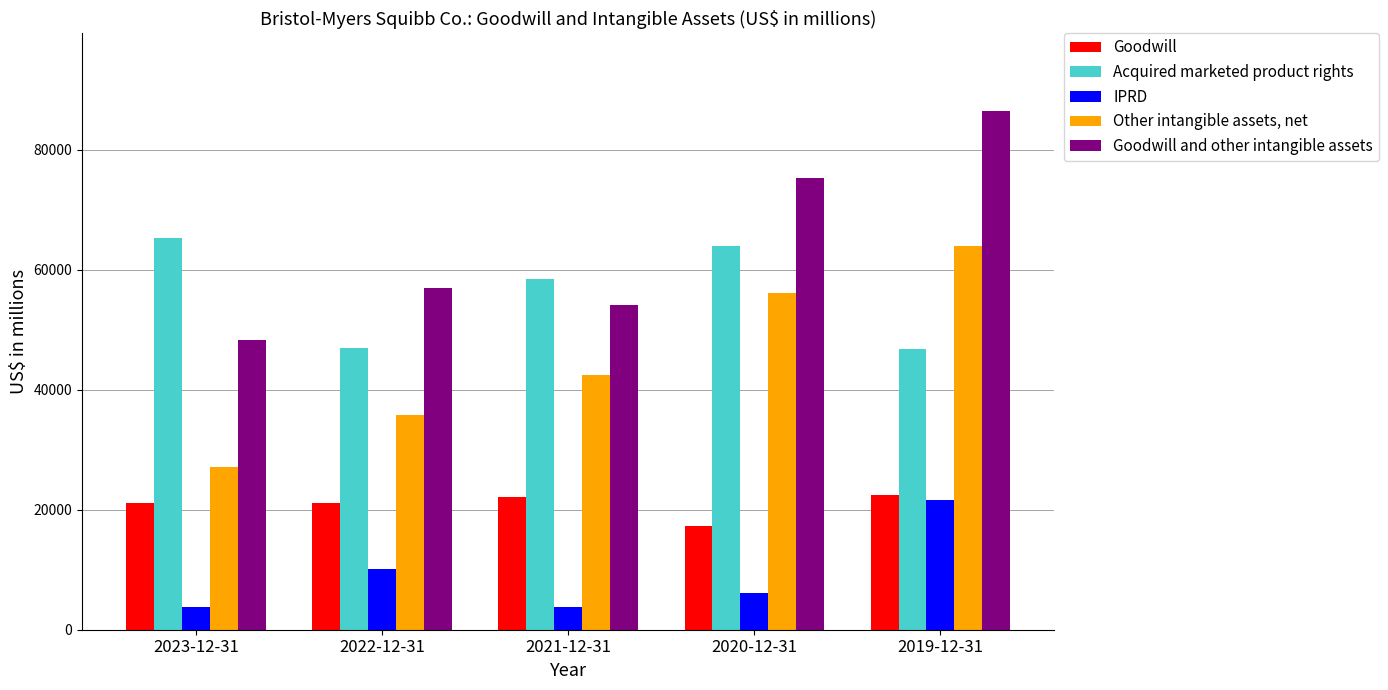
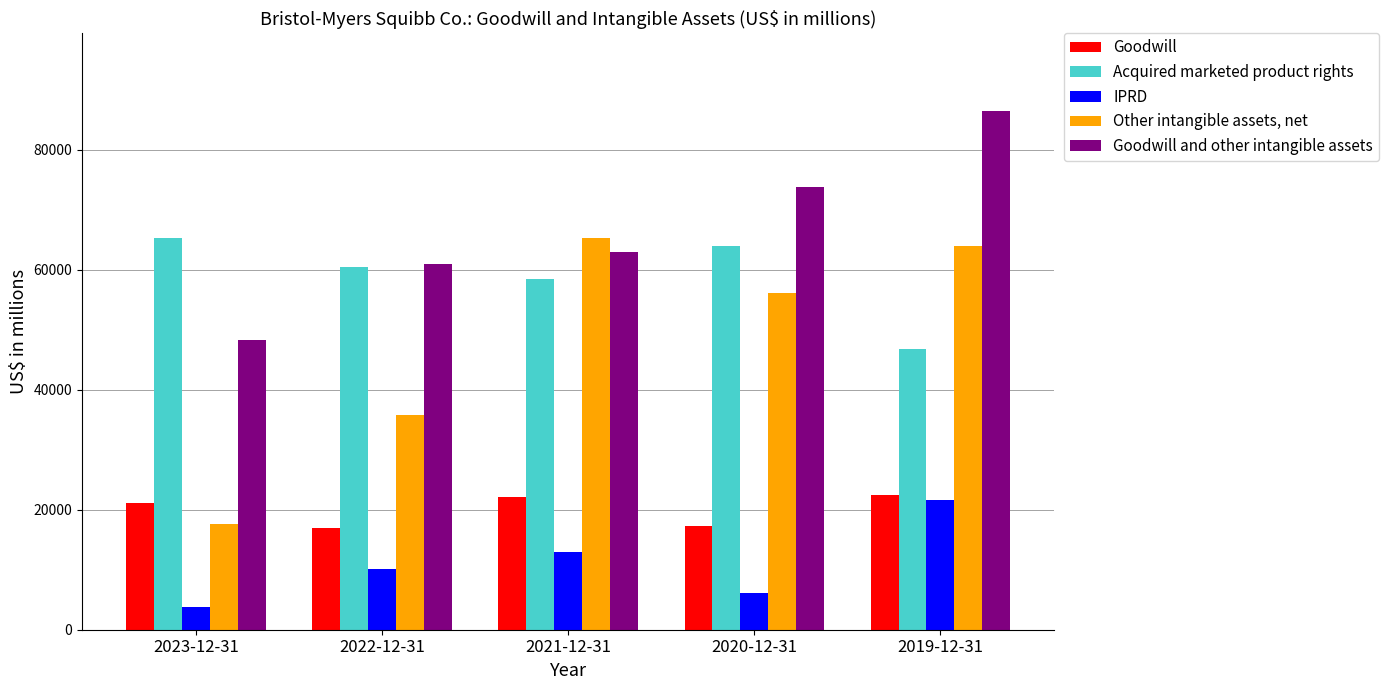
Other intangible assets, net, 2023-12-31: 27000 -> 18000
Goodwill, 2022-12-31: 21000 -> 17000
Acquired marketed product rights, 2022-12-31: 47000 -> 60000
Goodwill and other intangible assets, 2022-12-31: 57000 -> 61000
IPRD, 2021-12-31: 4000 -> 13000
Other intangible assets, net, 2021-12-31: 43000 -> 65000
Goodwill and other intangible assets, 2021-12-31: 54000 -> 63000
Goodwill and other intangible assets, 2020-12-31: 75000 -> 74000
